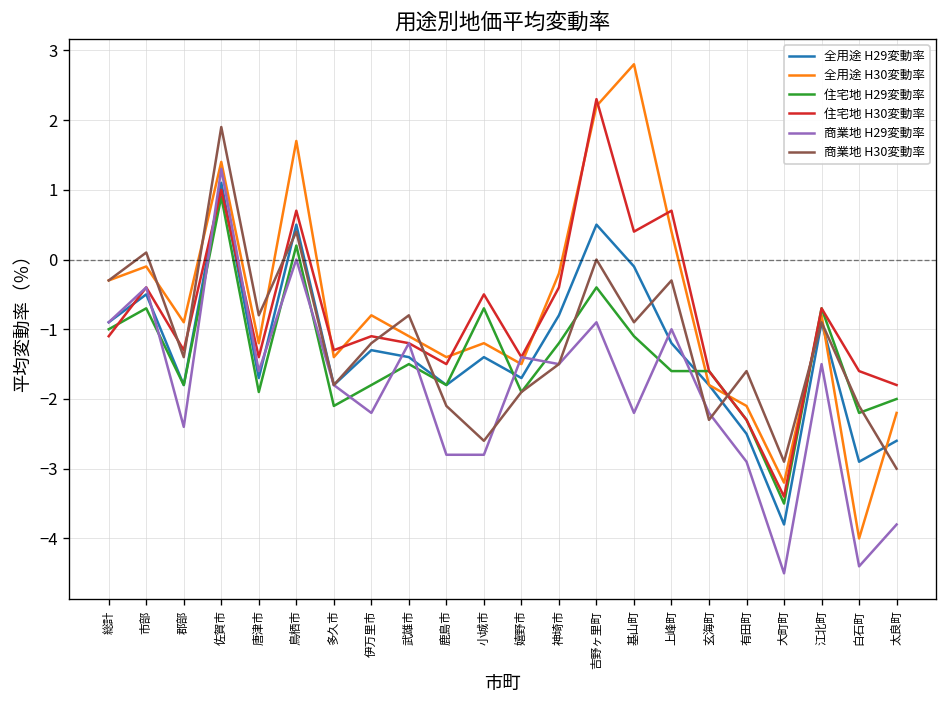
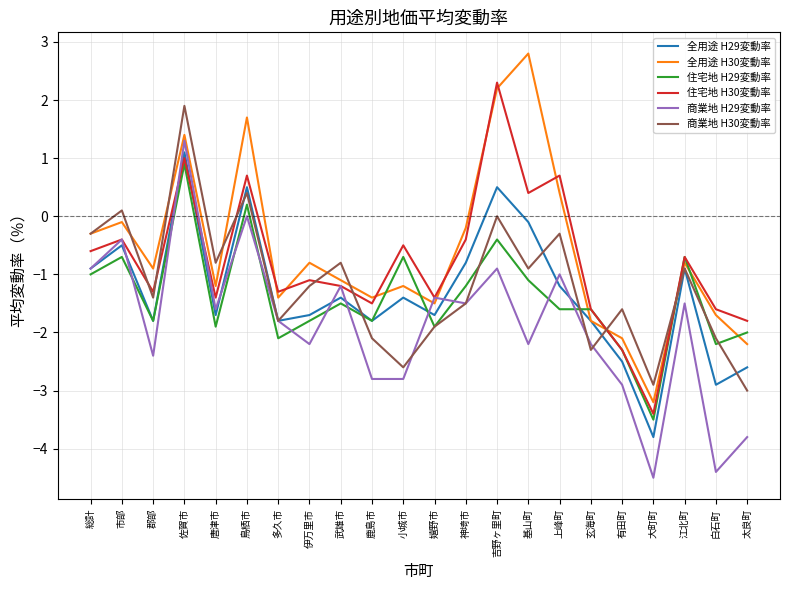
住宅地 H30変動率, 総計: -1.1 -> -0.6
全用途 H29変動率, 伊万里市: -1.3 -> -1.7
全用途 H30変動率, 白石町: -4.0 -> -1.7
